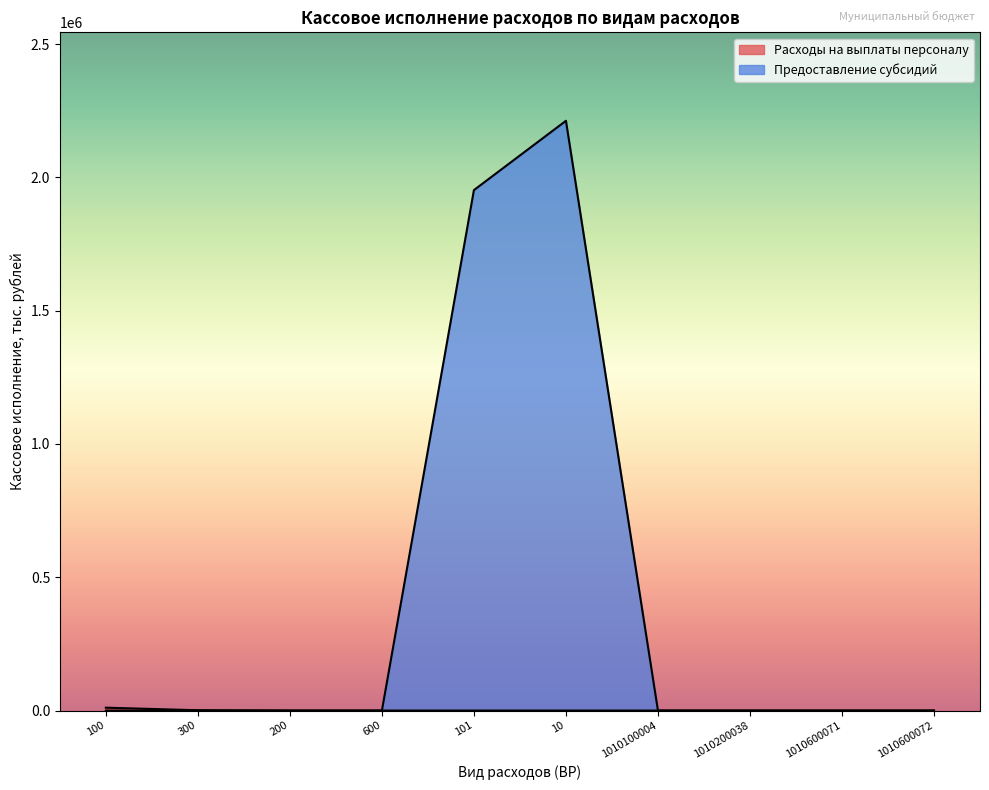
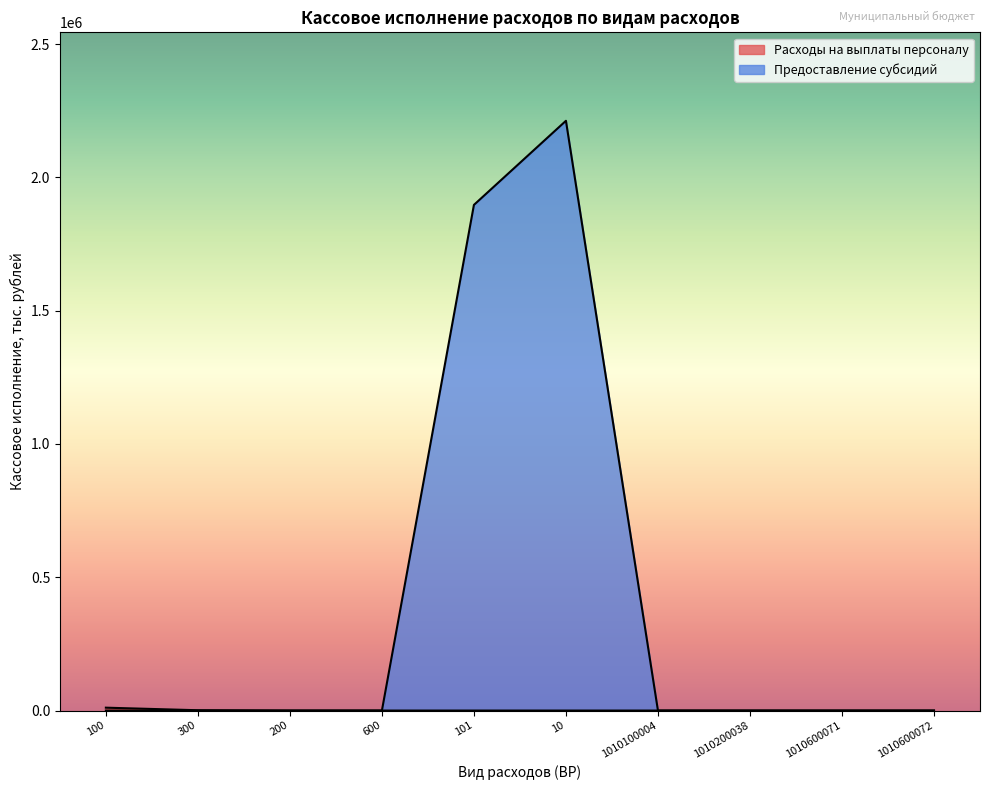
Предоставление субсидий, 101: 1950000 -> 1900000
